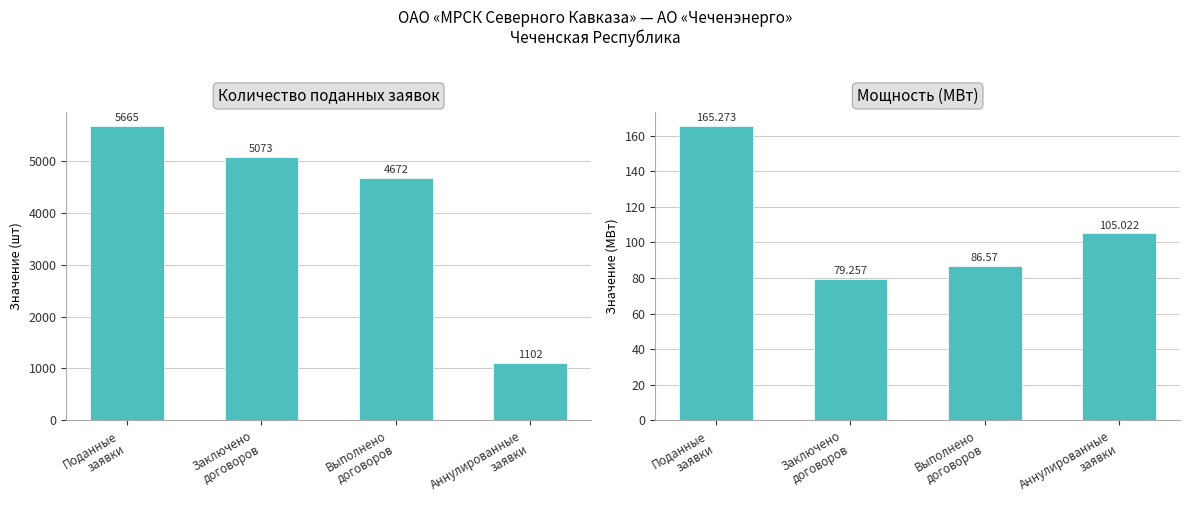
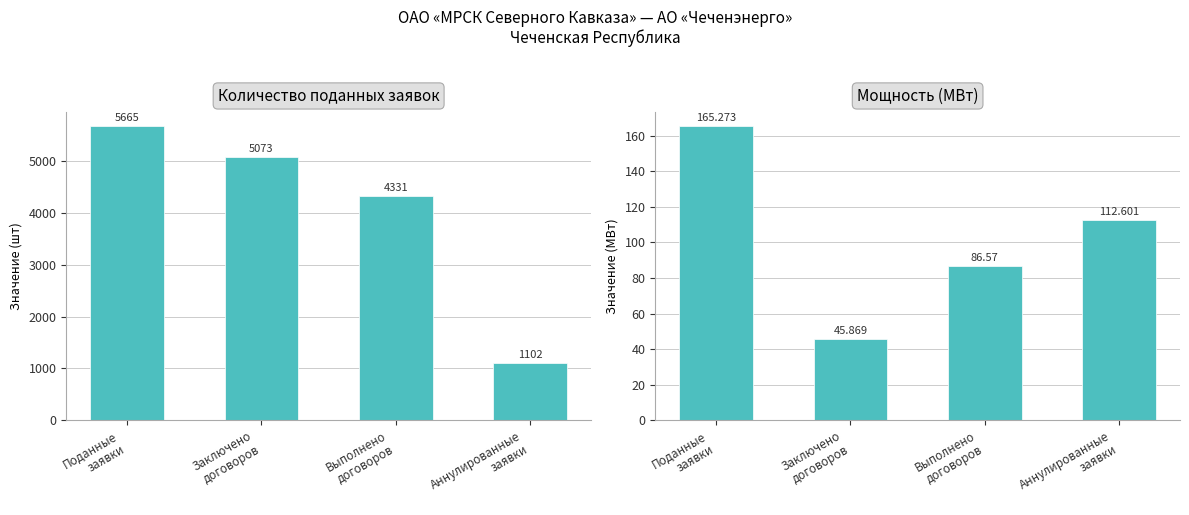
Количество поданных заявок, Выполнено договоров: 4672 -> 4331
Мощность (МВт), Заключено договоров: 79.257 -> 45.869
Мощность (МВт), Аннулированные заявки: 105.022 -> 112.601
